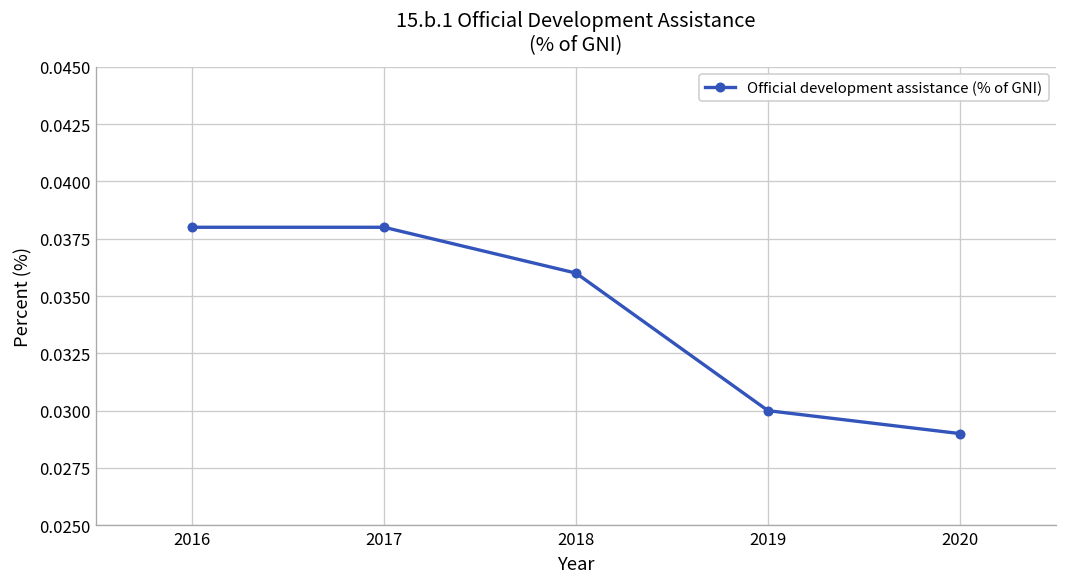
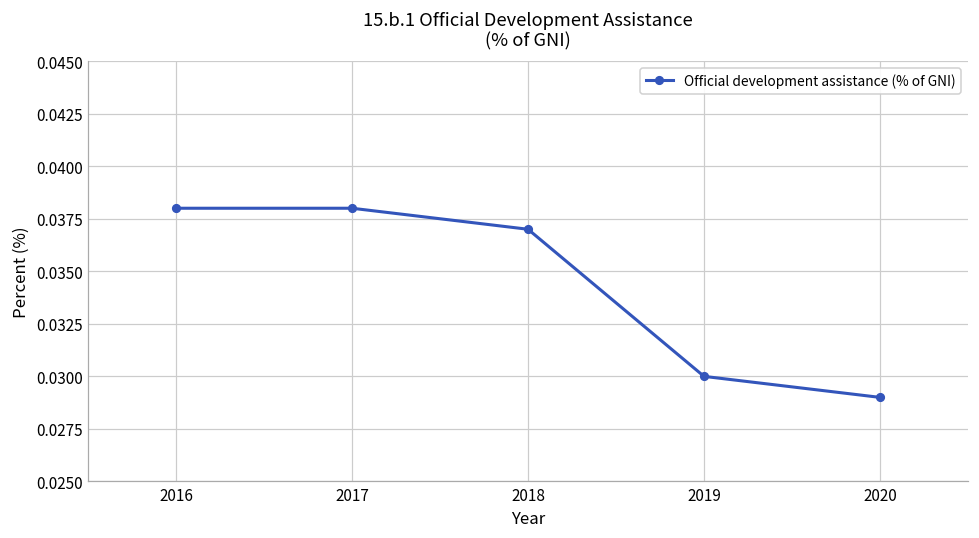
2018: 0.036 -> 0.037
